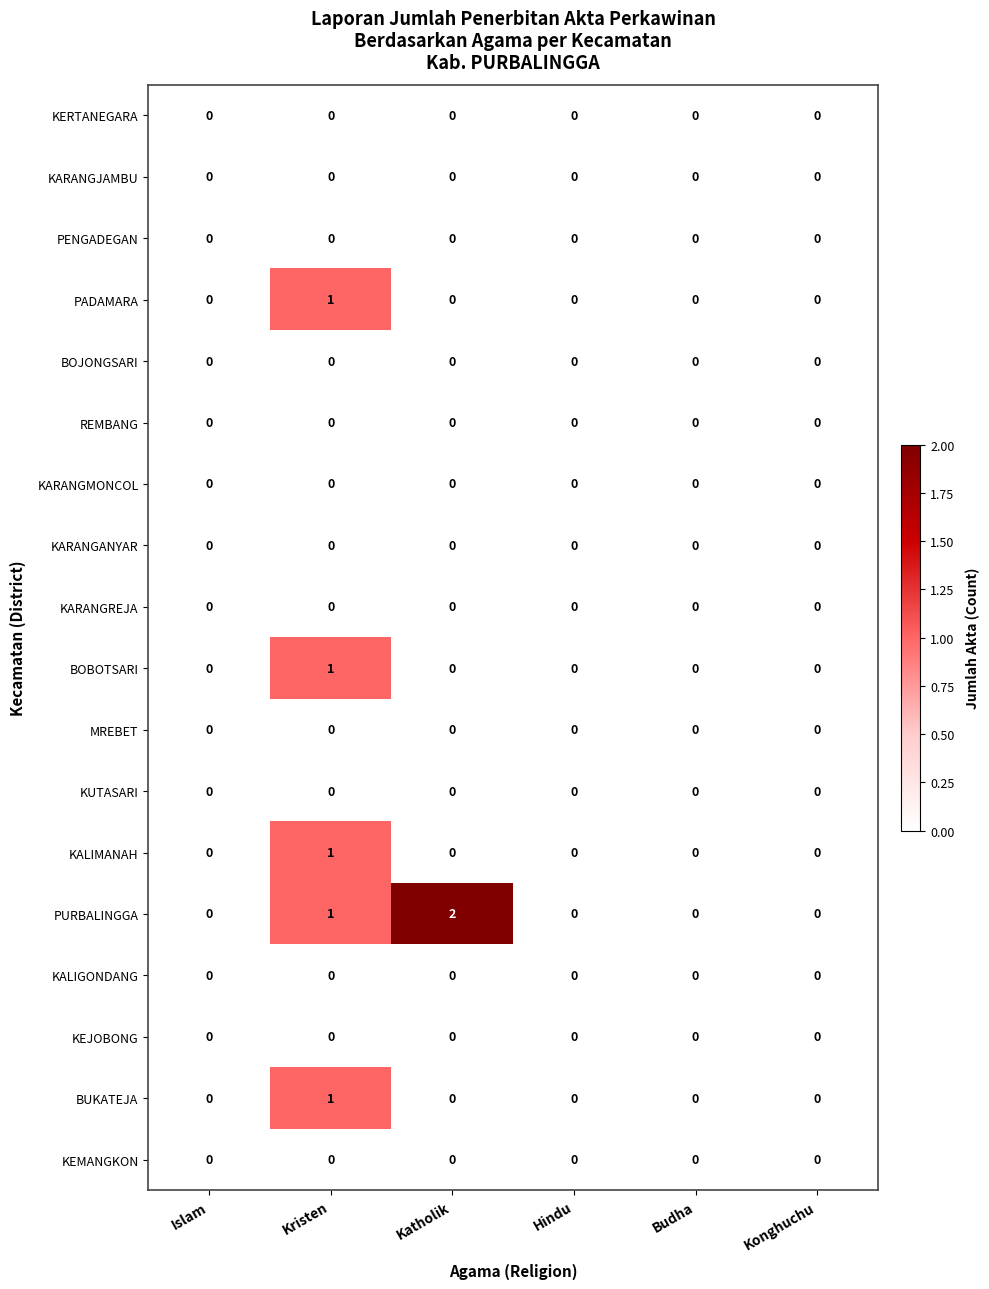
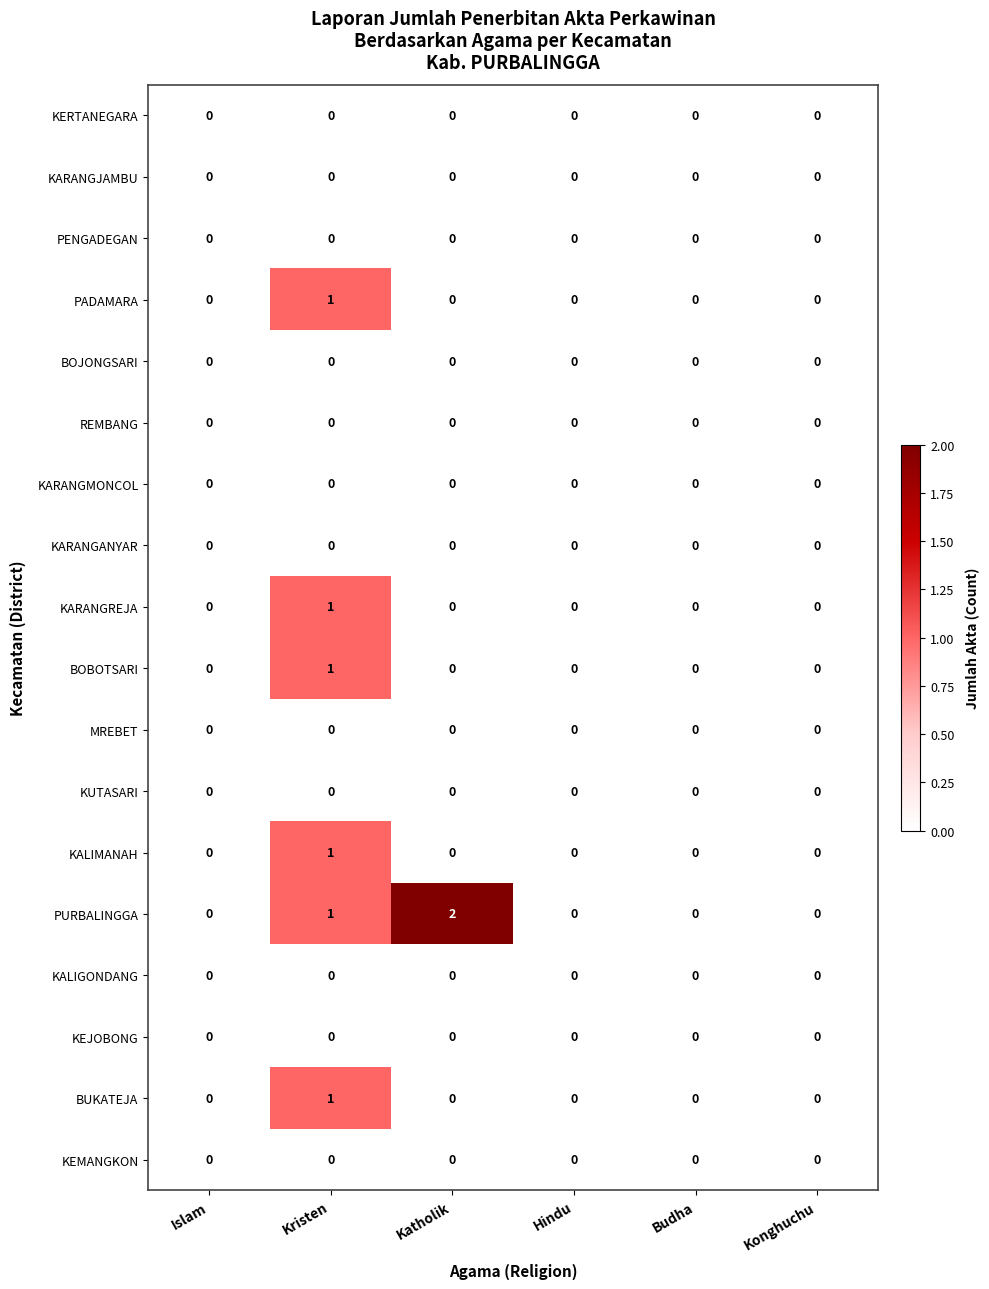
KARANGREJA, Kristen: 0 -> 1
